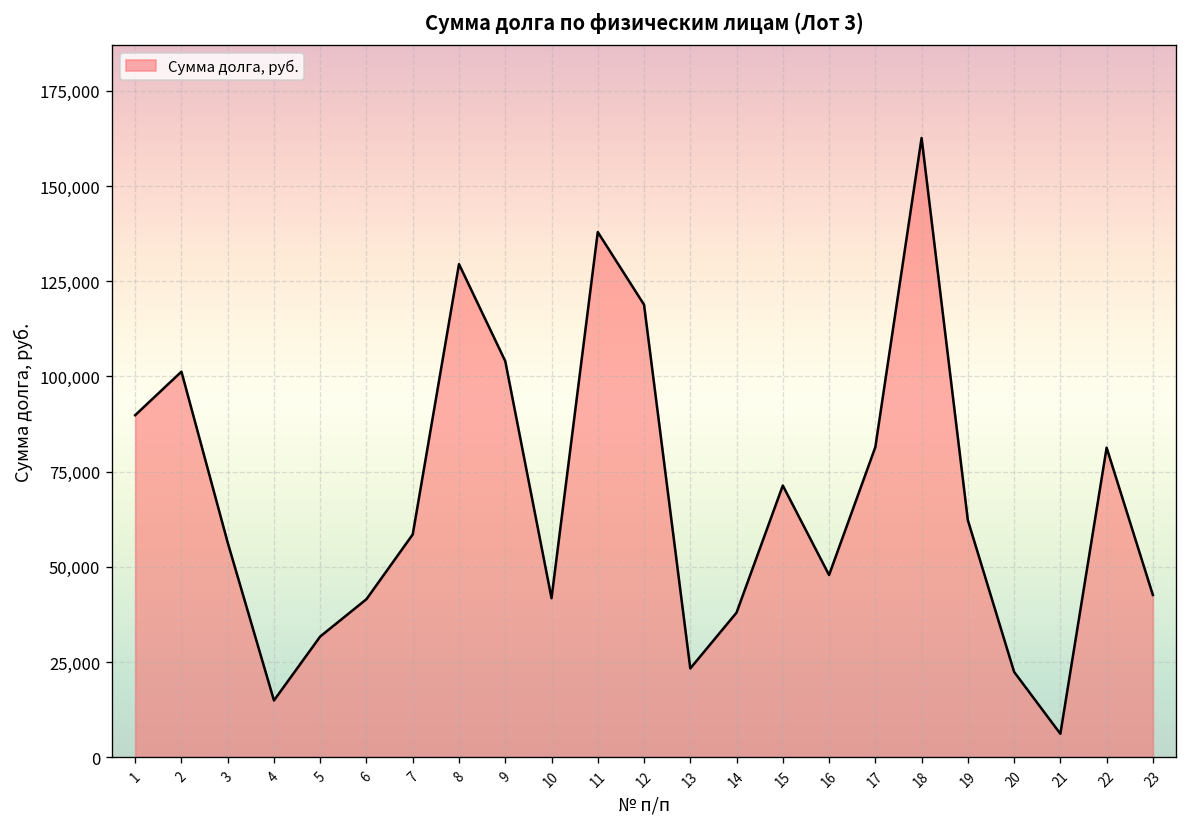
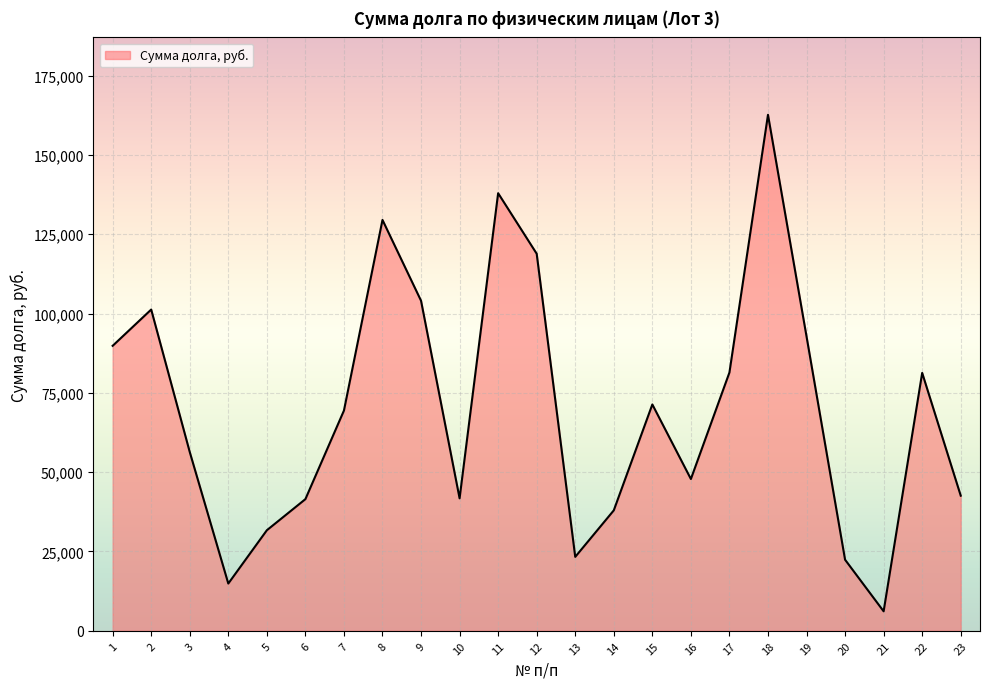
7: 59,000 -> 69,000
19: 62,000 -> 93,000
